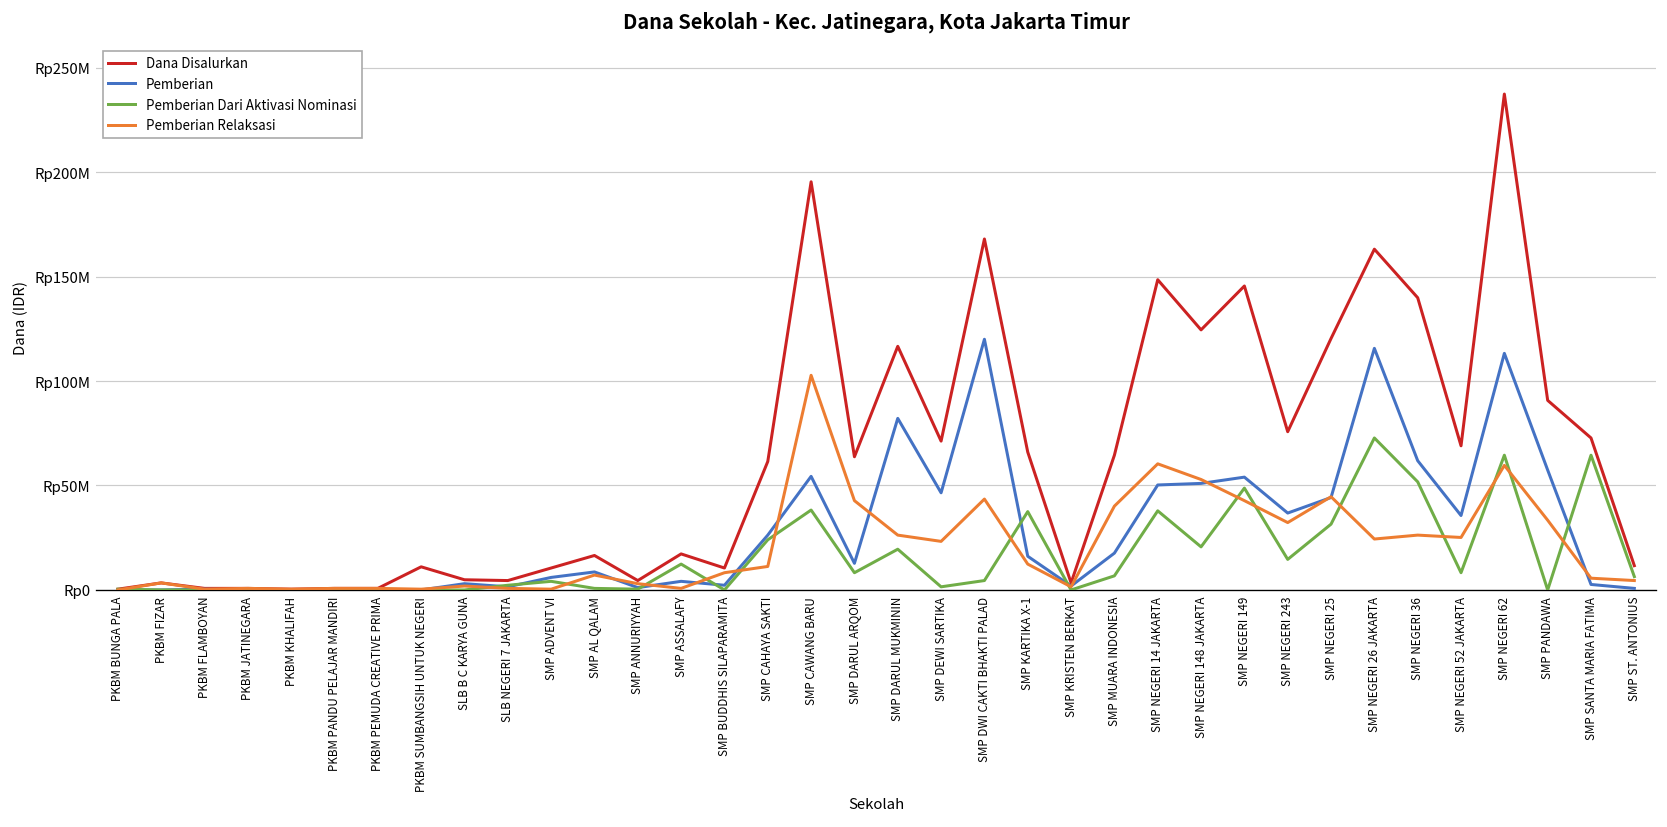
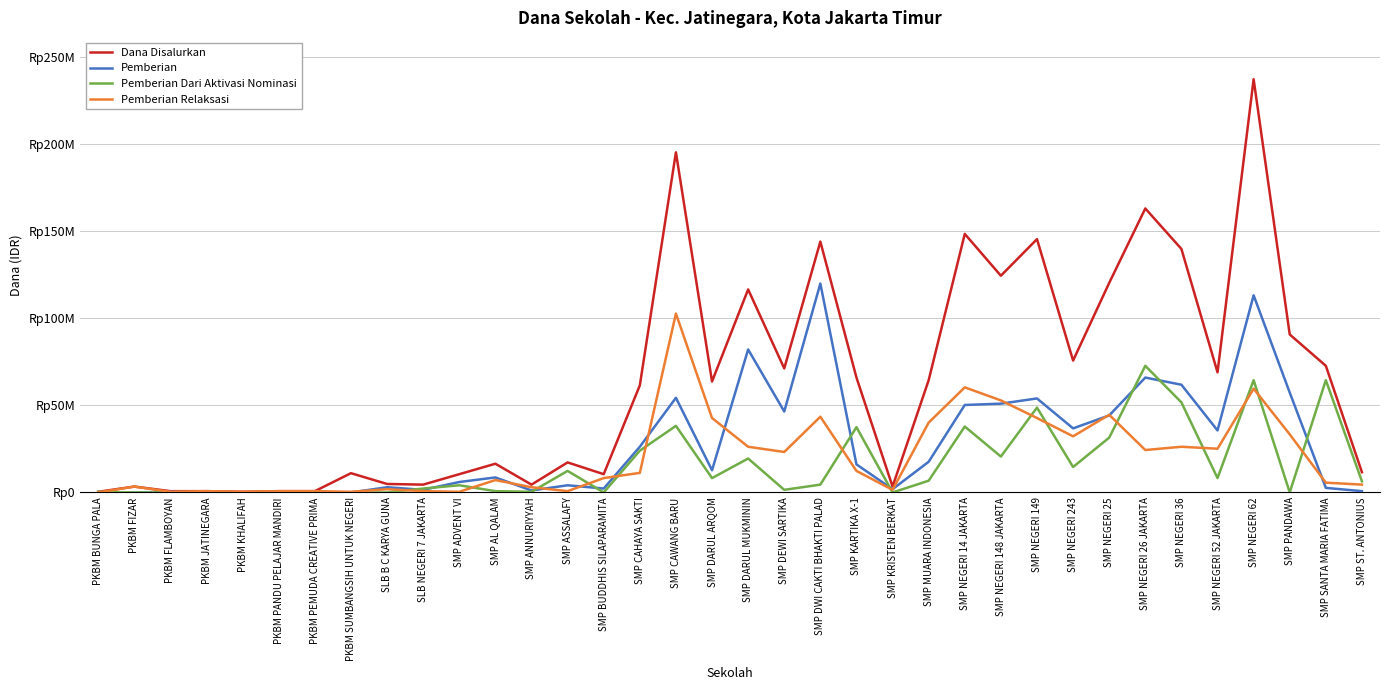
Dana Disalurkan, SMP DWI CAKTI BHAKTI PALAD: Rp168000000 -> Rp144000000
Pemberian, SMP NEGERI 26 JAKARTA: Rp116000000 -> Rp66000000
